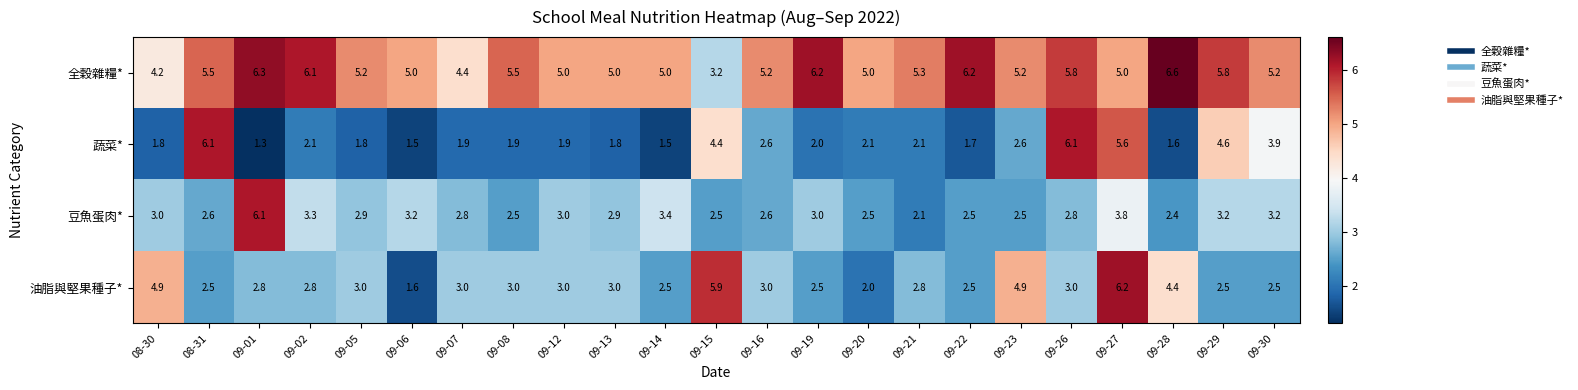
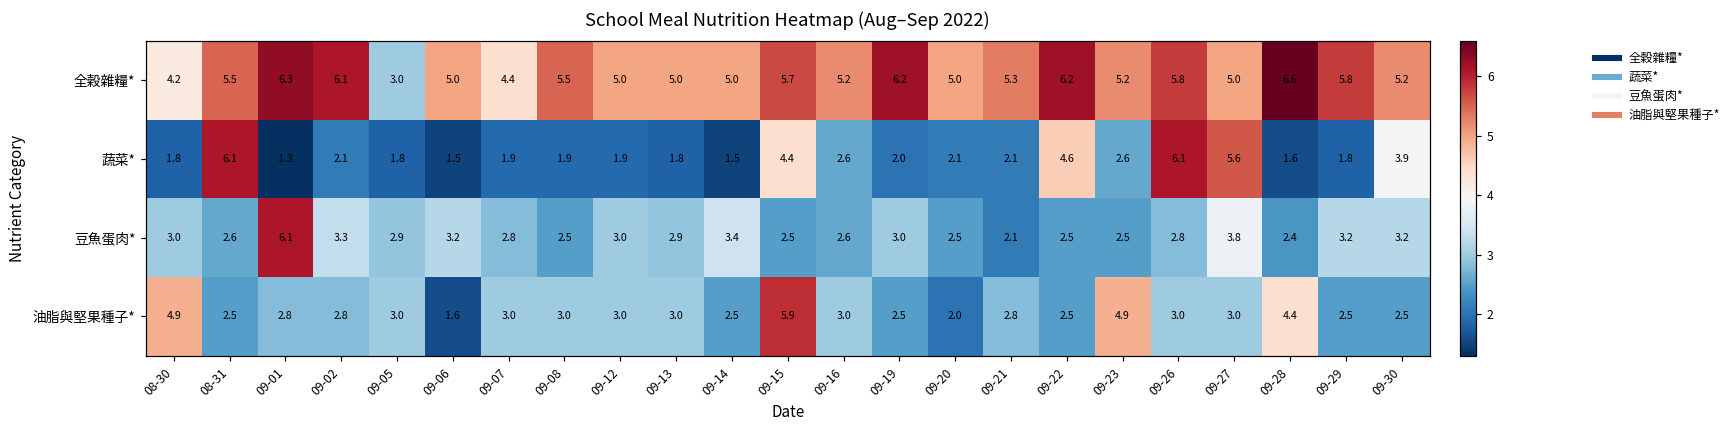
全穀雜糧*, 09-05: 5.2 -> 3.0
全穀雜糧*, 09-15: 3.2 -> 5.7
蔬菜*, 09-22: 1.7 -> 4.6
蔬菜*, 09-29: 4.6 -> 1.8
油脂與堅果種子*, 09-27: 6.2 -> 3.0
